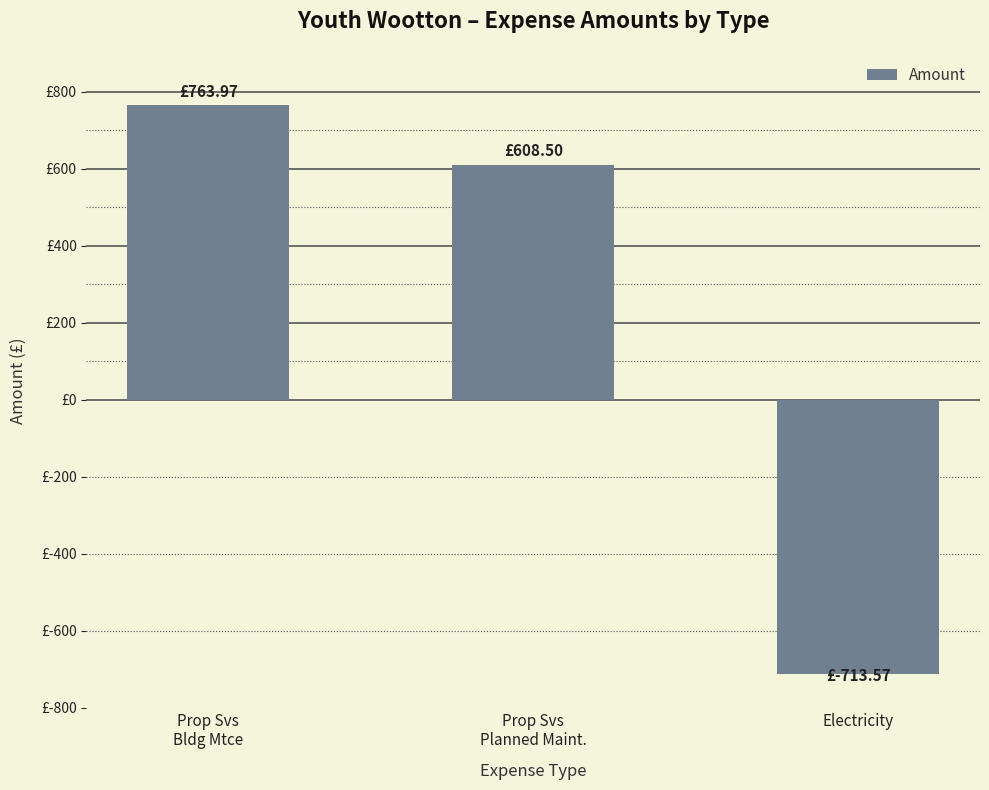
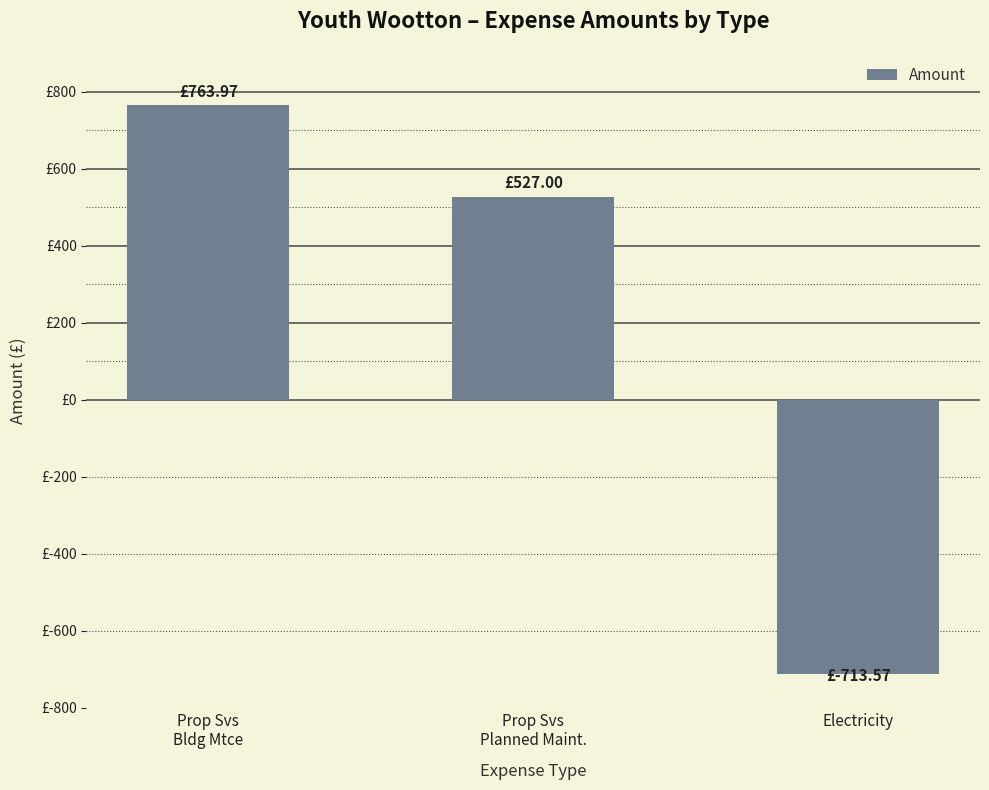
Prop Svs Planned Maint.: £608.50 -> £527.00
